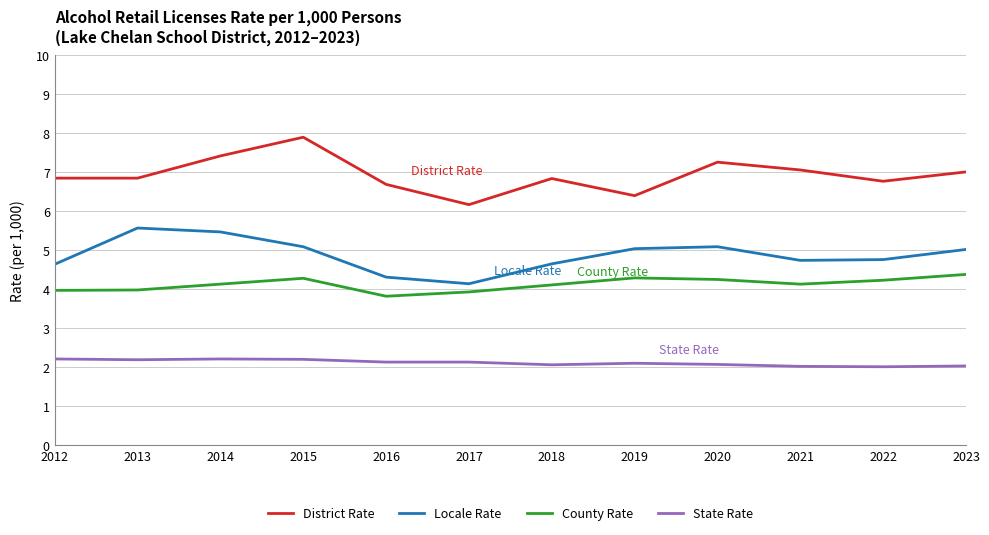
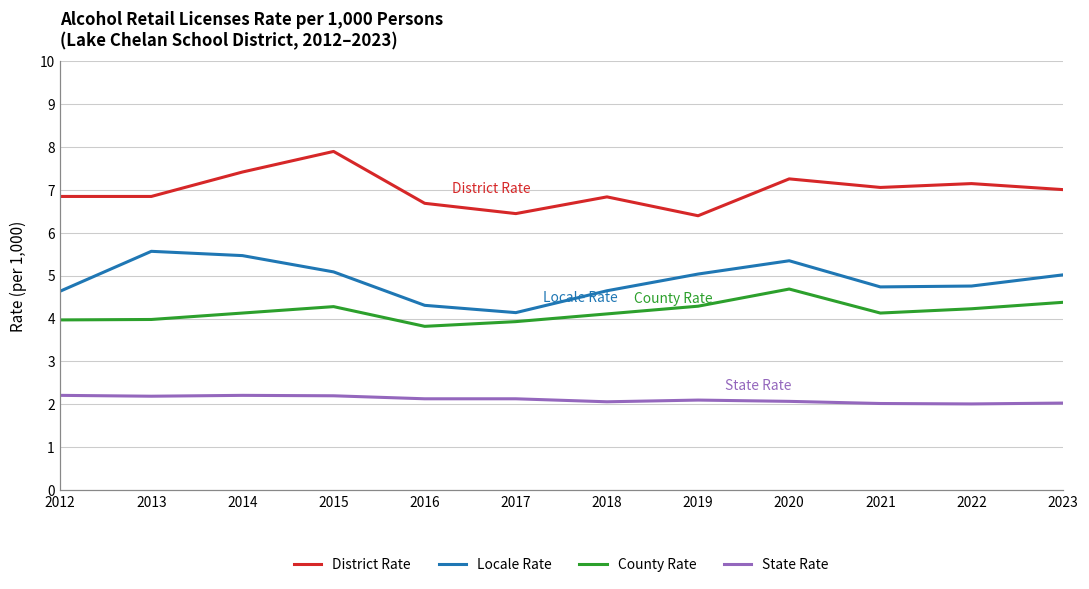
District Rate, 2017: 6.2 -> 6.5
Locale Rate, 2020: 5.1 -> 5.4
County Rate, 2020: 4.3 -> 4.7
District Rate, 2022: 6.8 -> 7.2
